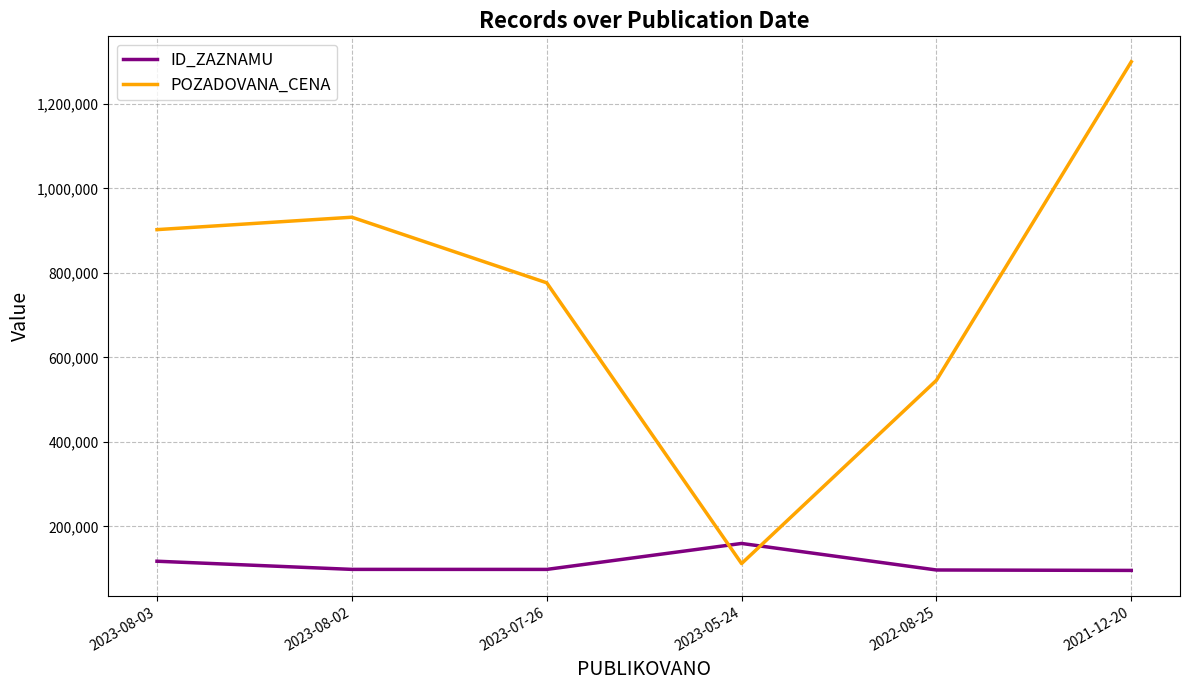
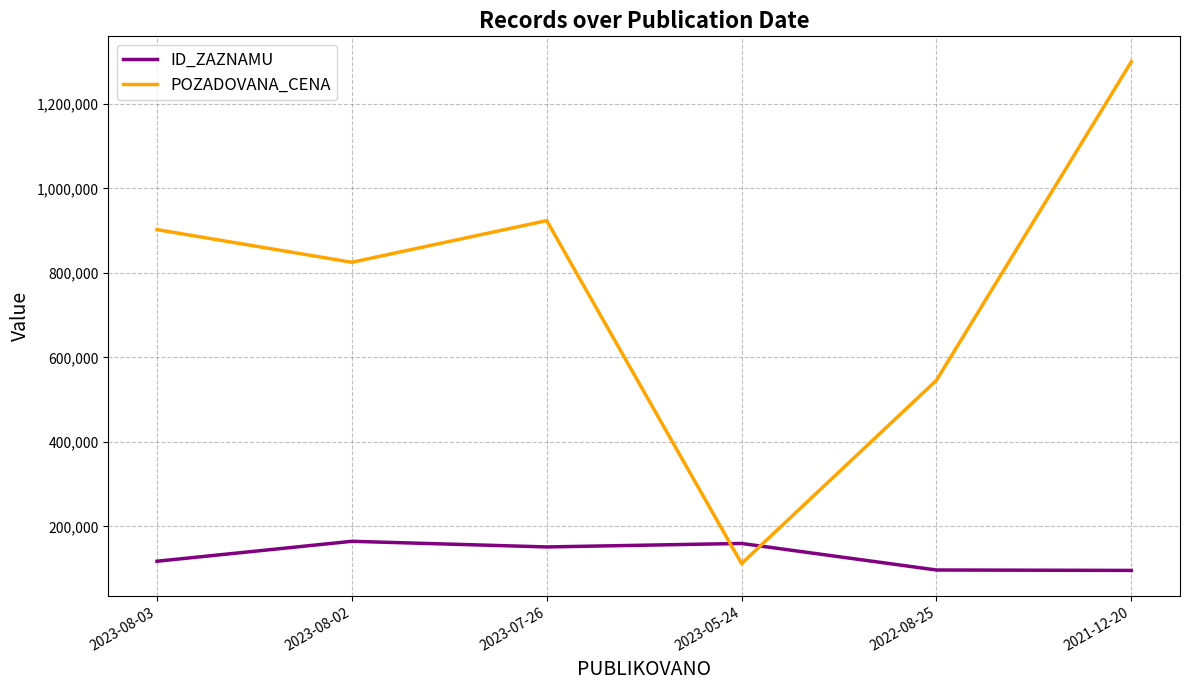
ID_ZAZNAMU, 2023-08-02: 100,000 -> 160,000
POZADOVANA_CENA, 2023-08-02: 930,000 -> 830,000
ID_ZAZNAMU, 2023-07-26: 100,000 -> 150,000
POZADOVANA_CENA, 2023-07-26: 780,000 -> 920,000
